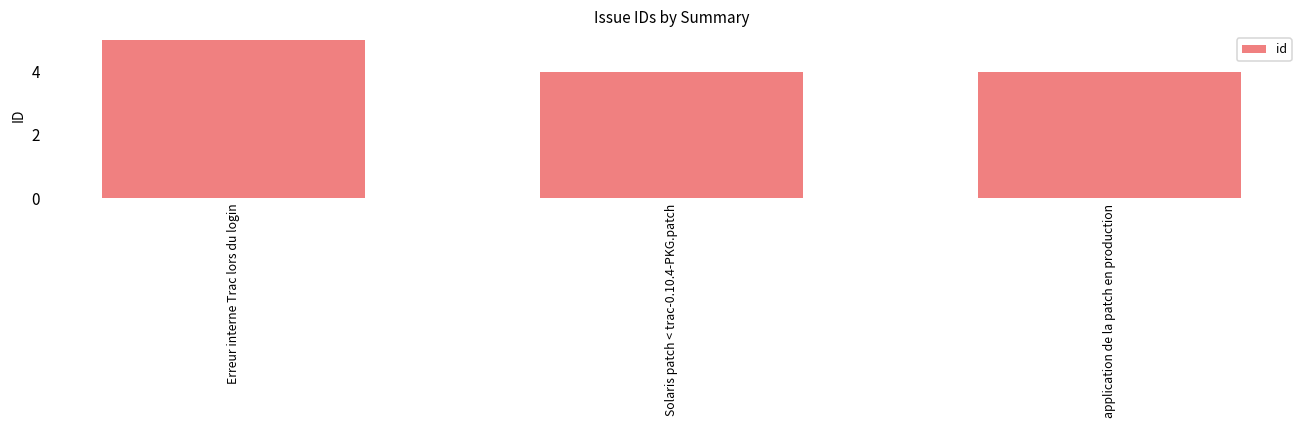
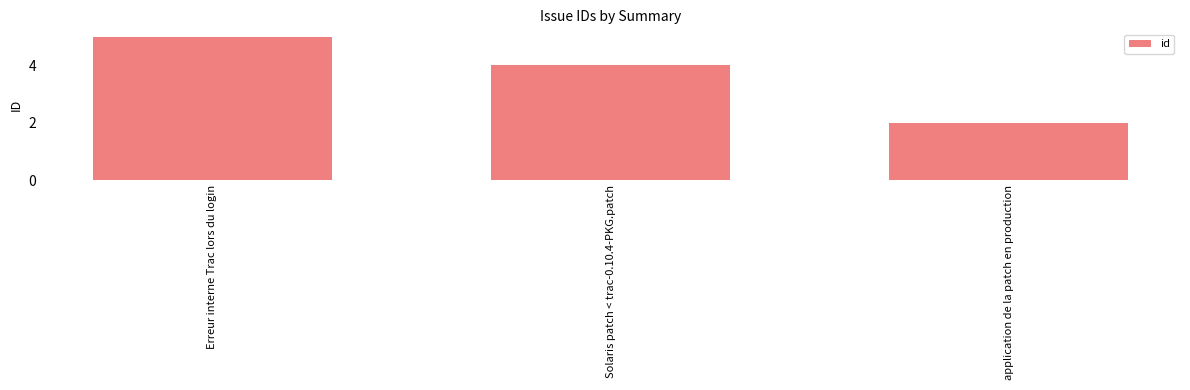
application de la patch en production: 4 -> 2
